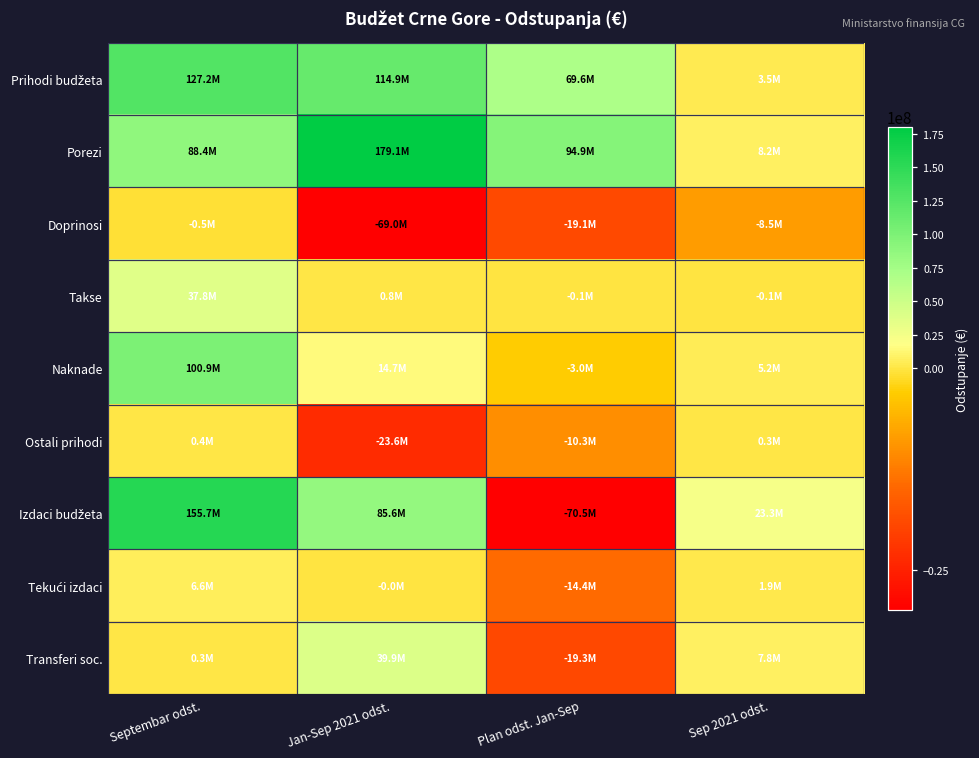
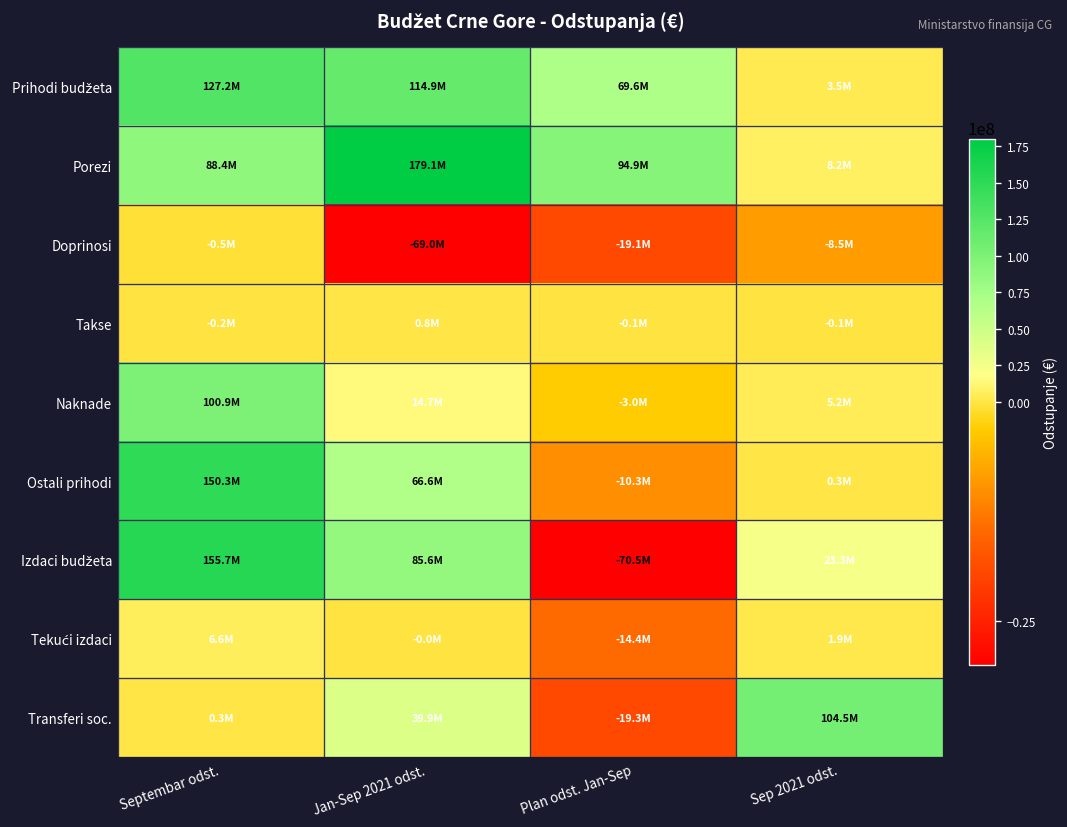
Takse, Septembar odst.: 37.8M -> -0.2M
Ostali prihodi, Septembar odst.: 0.4M -> 150.3M
Ostali prihodi, Jan-Sep 2021 odst.: -23.6M -> 66.6M
Transferi soc., Sep 2021 odst.: 7.8M -> 104.5M
